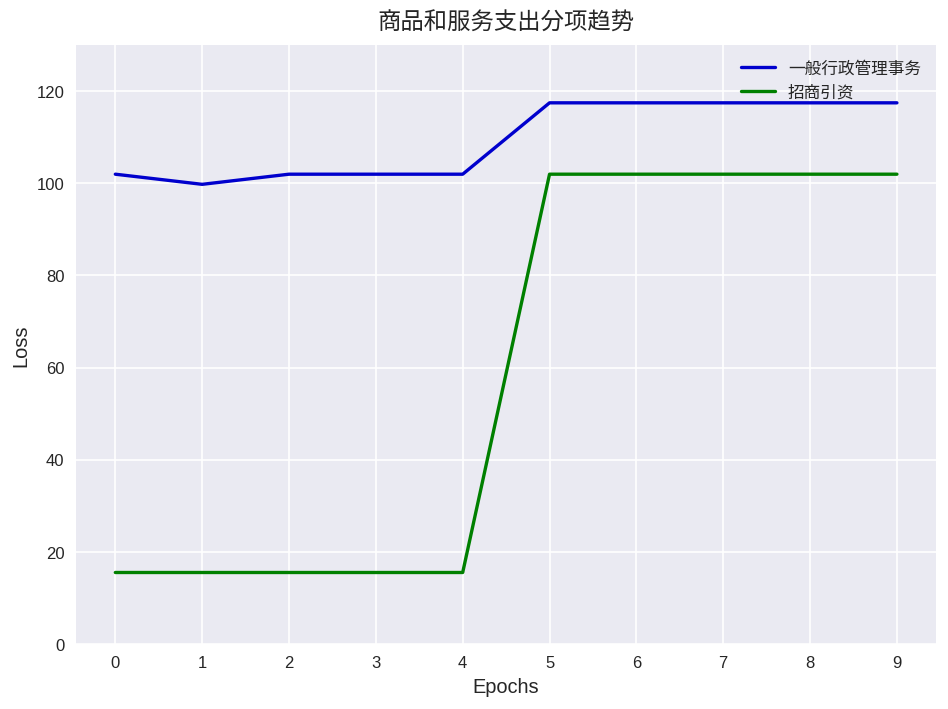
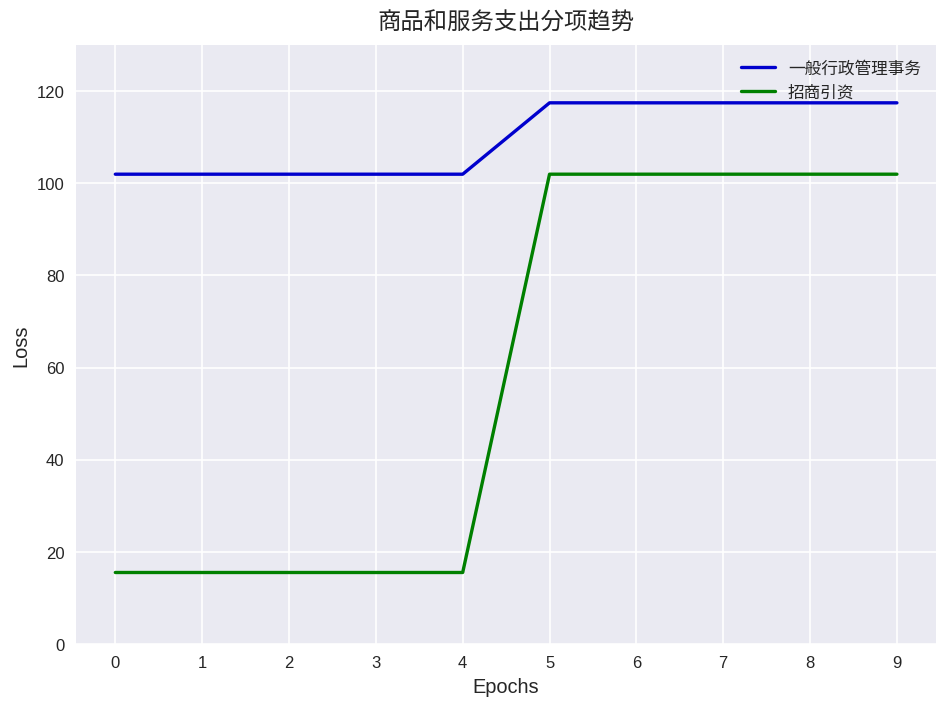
一般行政管理事务, 1: 100 -> 102
